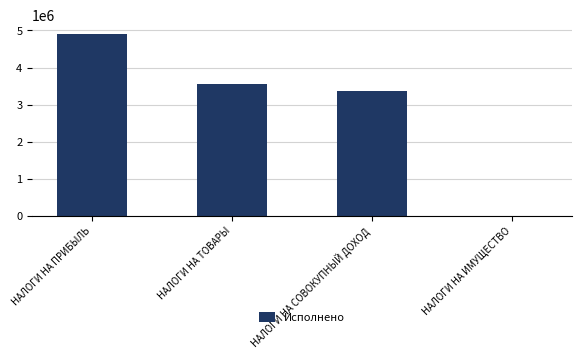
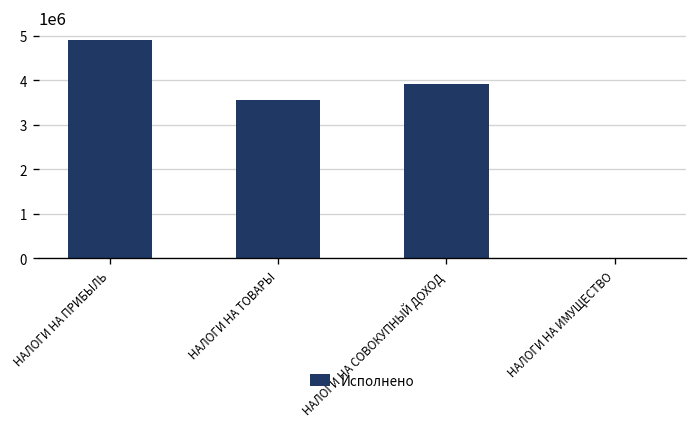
НАЛОГИ НА СОВОКУПНЫЙ ДОХОД: 3400000 -> 3900000
